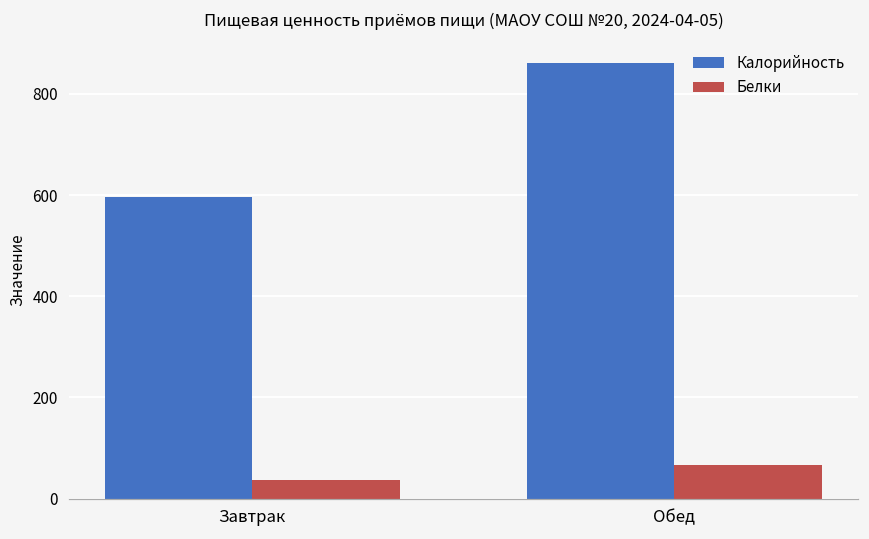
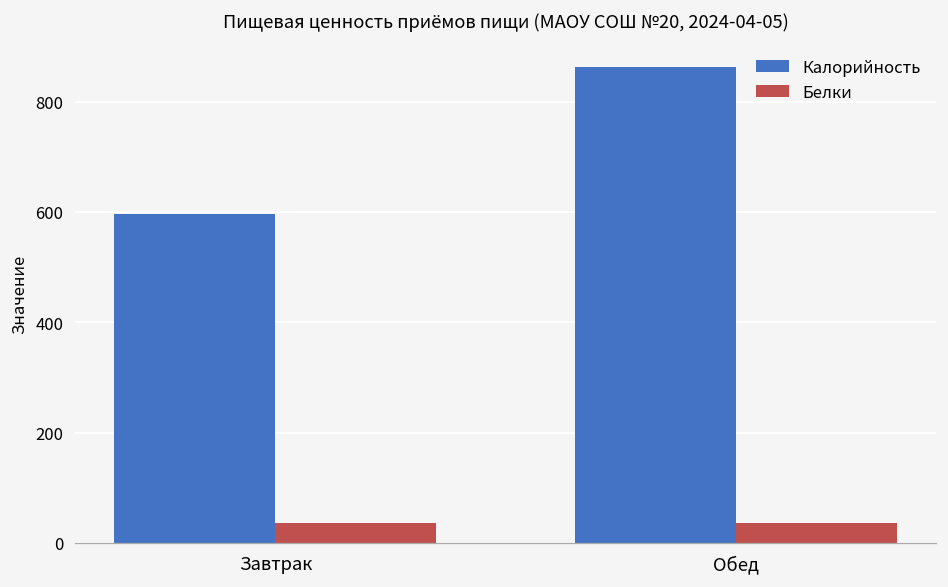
Белки, Обед: 70 -> 40
